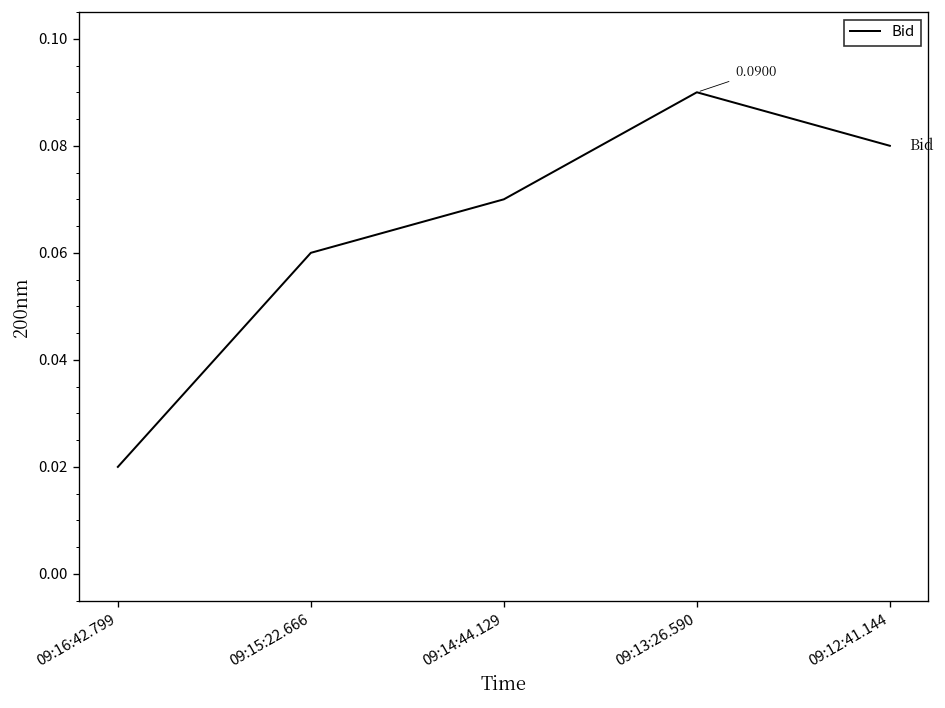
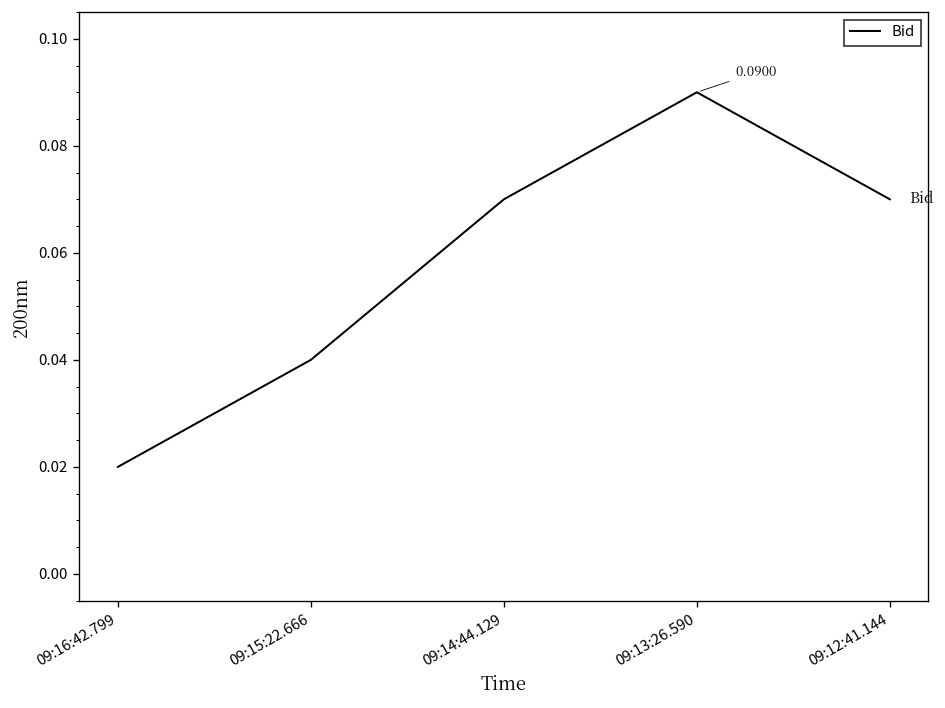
09:15:22.666: 0.06 -> 0.04
09:12:41.144: 0.08 -> 0.07
